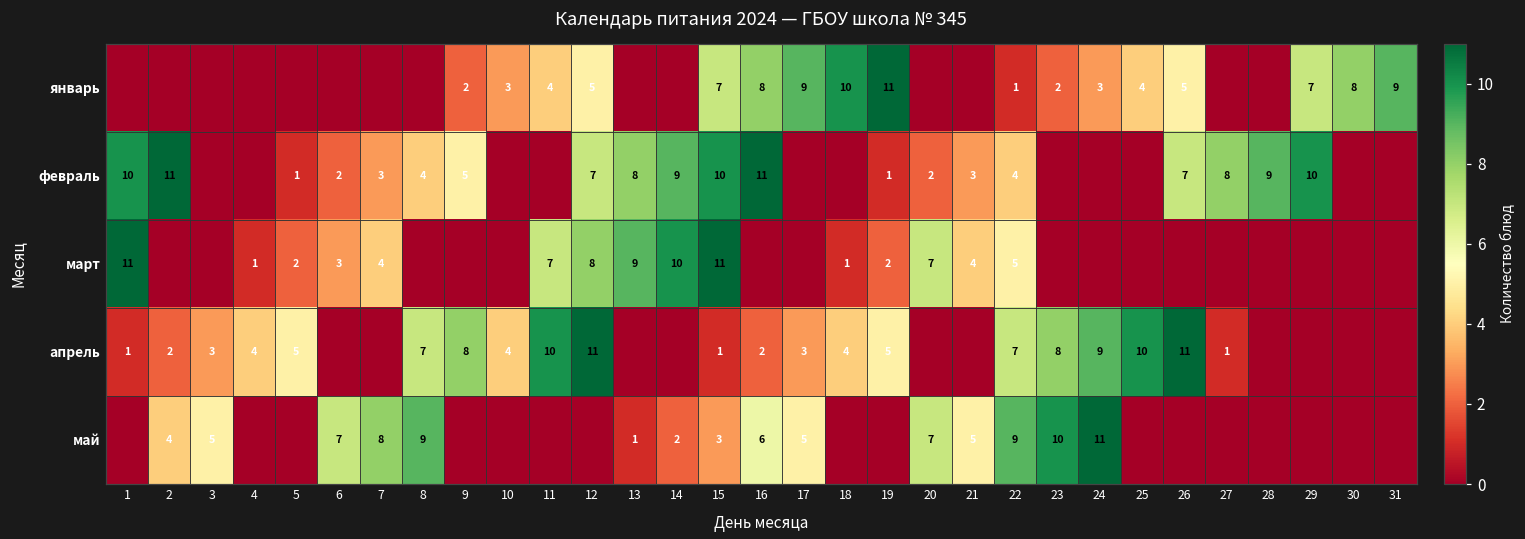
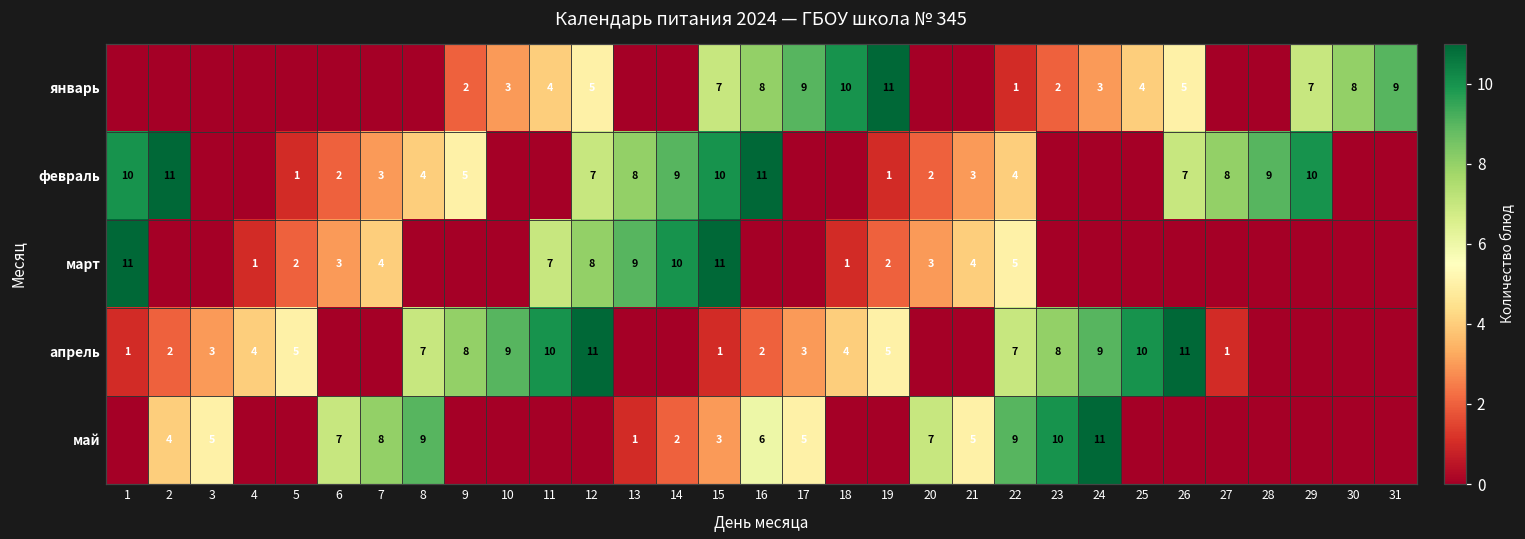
март, 20: 7 -> 3
апрель, 10: 4 -> 9
